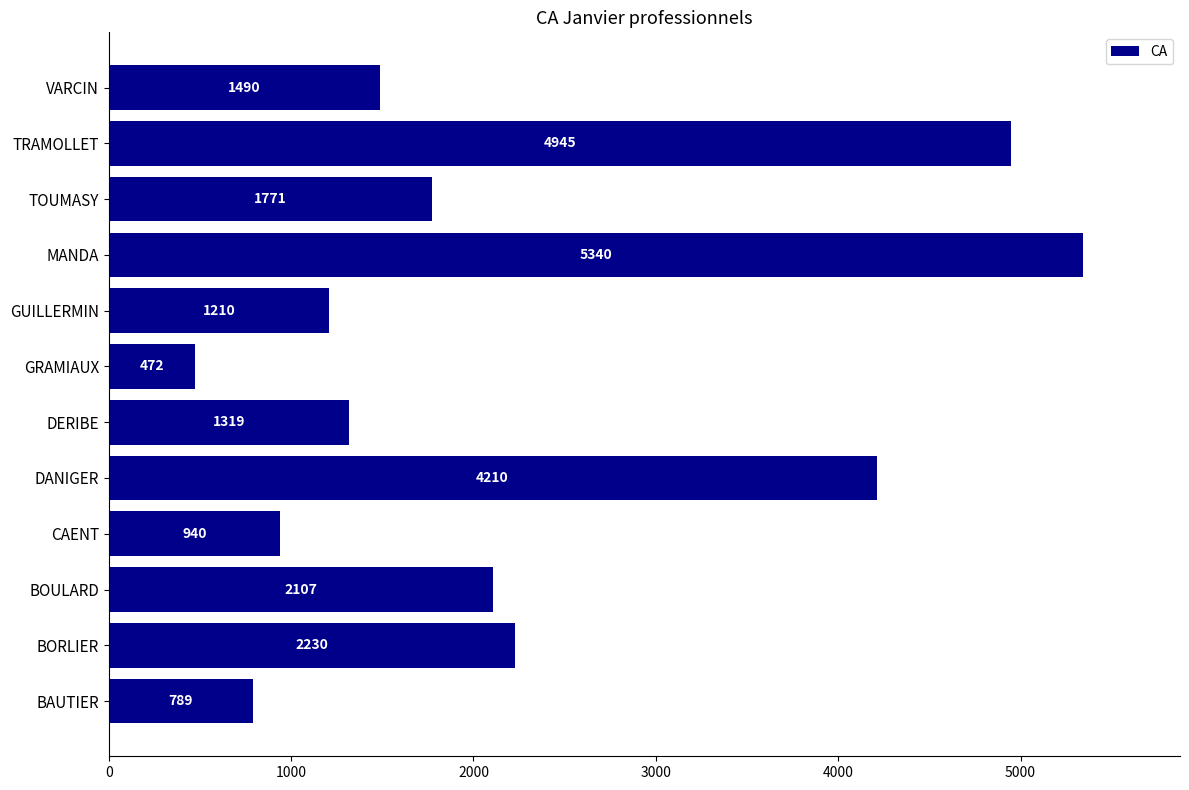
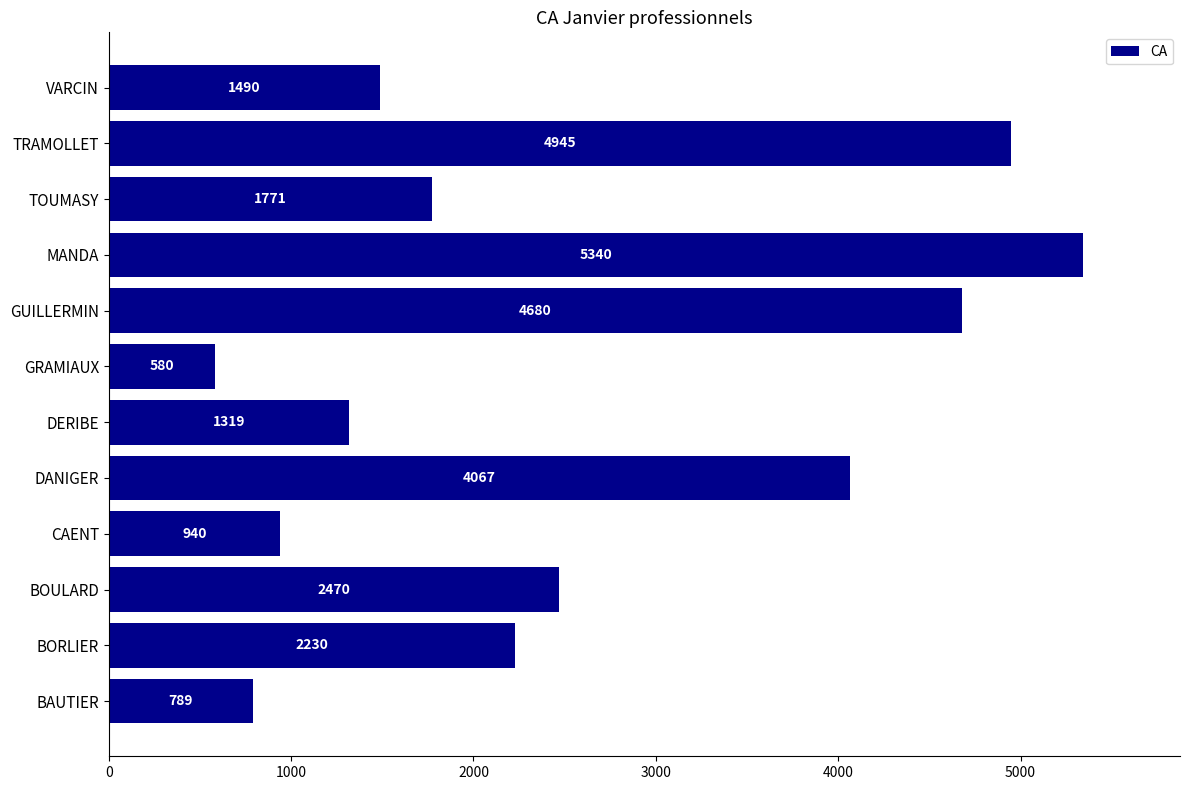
GUILLERMIN: 1210 -> 4680
GRAMIAUX: 472 -> 580
DANIGER: 4210 -> 4067
BOULARD: 2107 -> 2470
